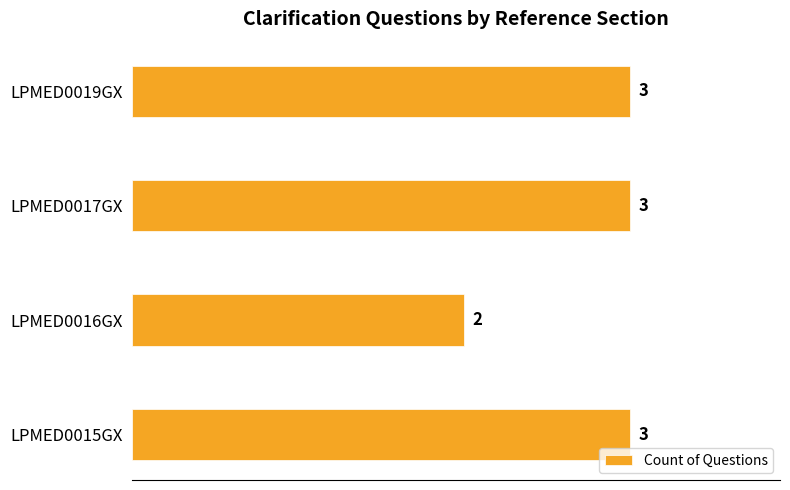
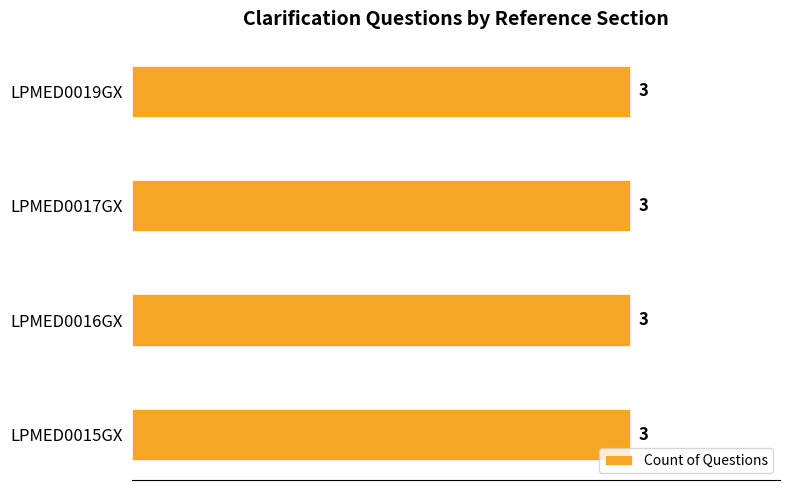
LPMED0016GX: 2 -> 3
